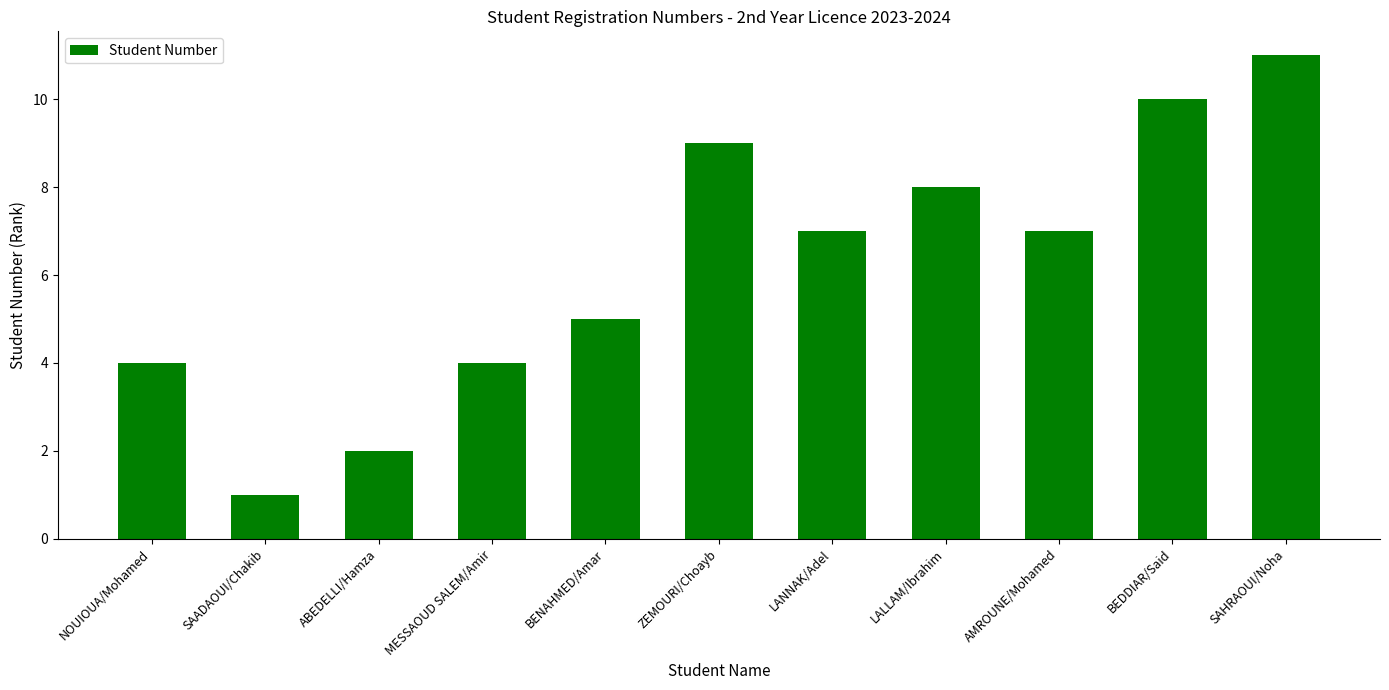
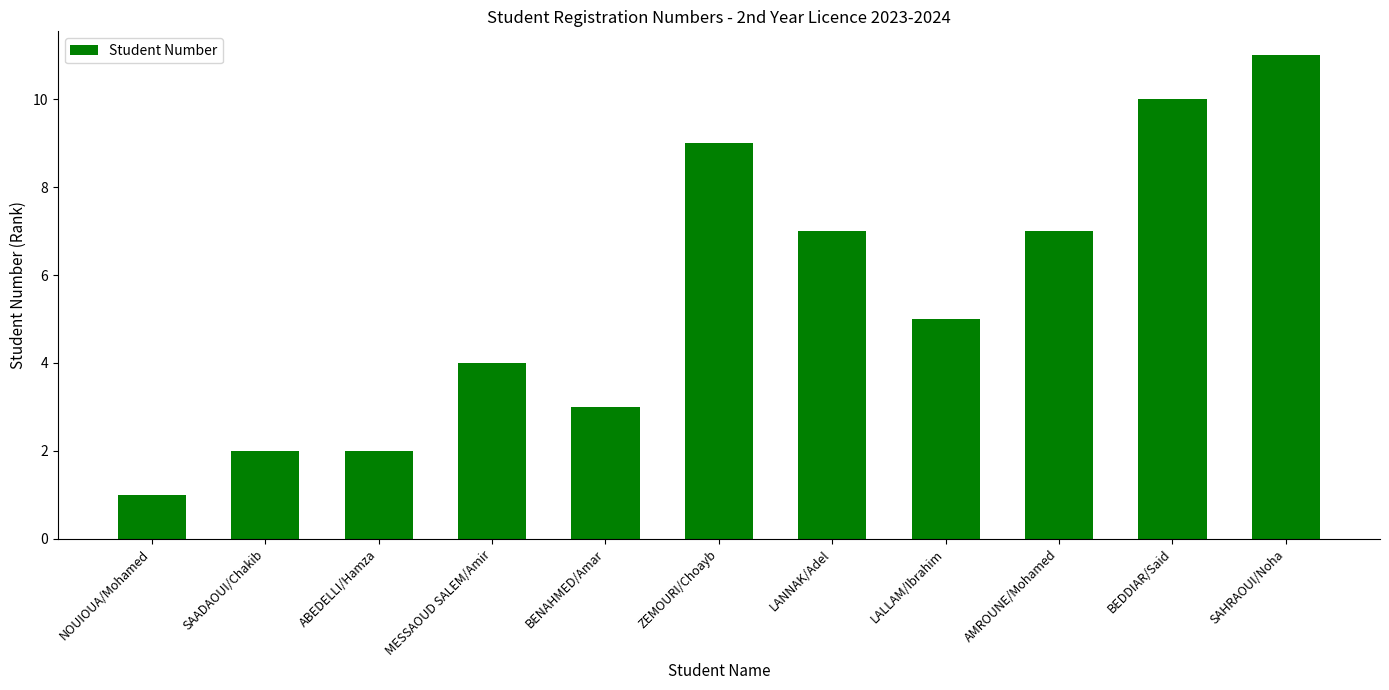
NOUIOUA/Mohamed: 4 -> 1
SAADAOUI/Chakib: 1 -> 2
BENAHMED/Amar: 5 -> 3
LALLAM/Ibrahim: 8 -> 5
